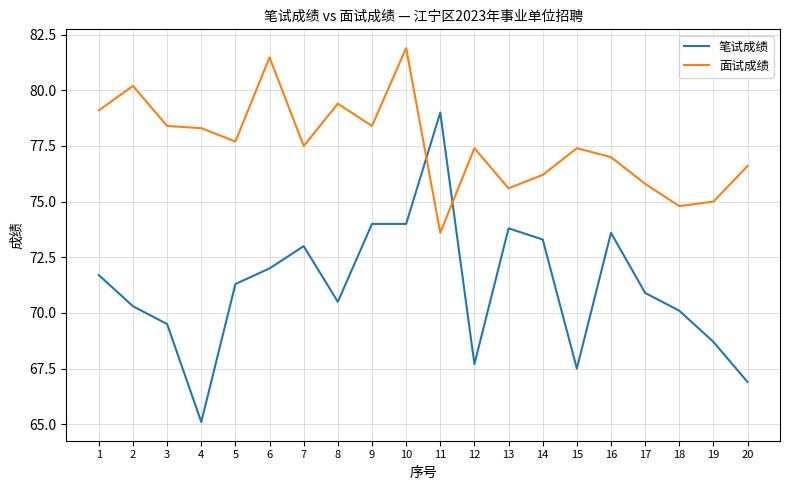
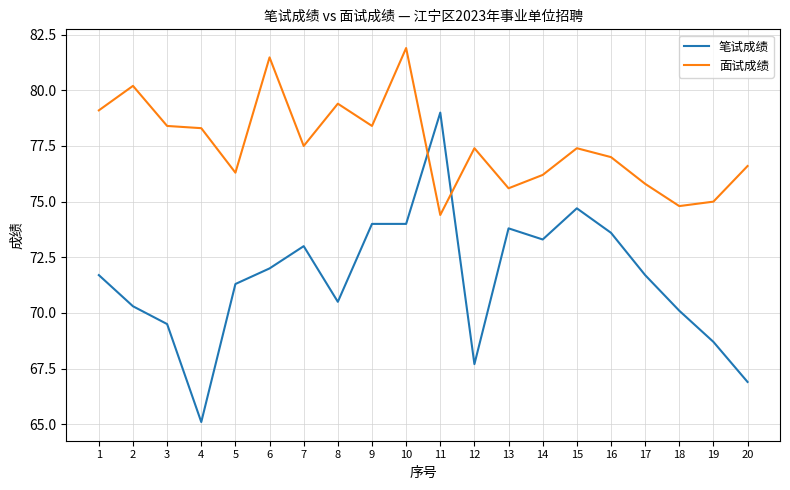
面试成绩, 5: 77.7 -> 76.3
面试成绩, 11: 73.6 -> 74.4
笔试成绩, 15: 67.5 -> 74.7
笔试成绩, 17: 70.9 -> 71.7
